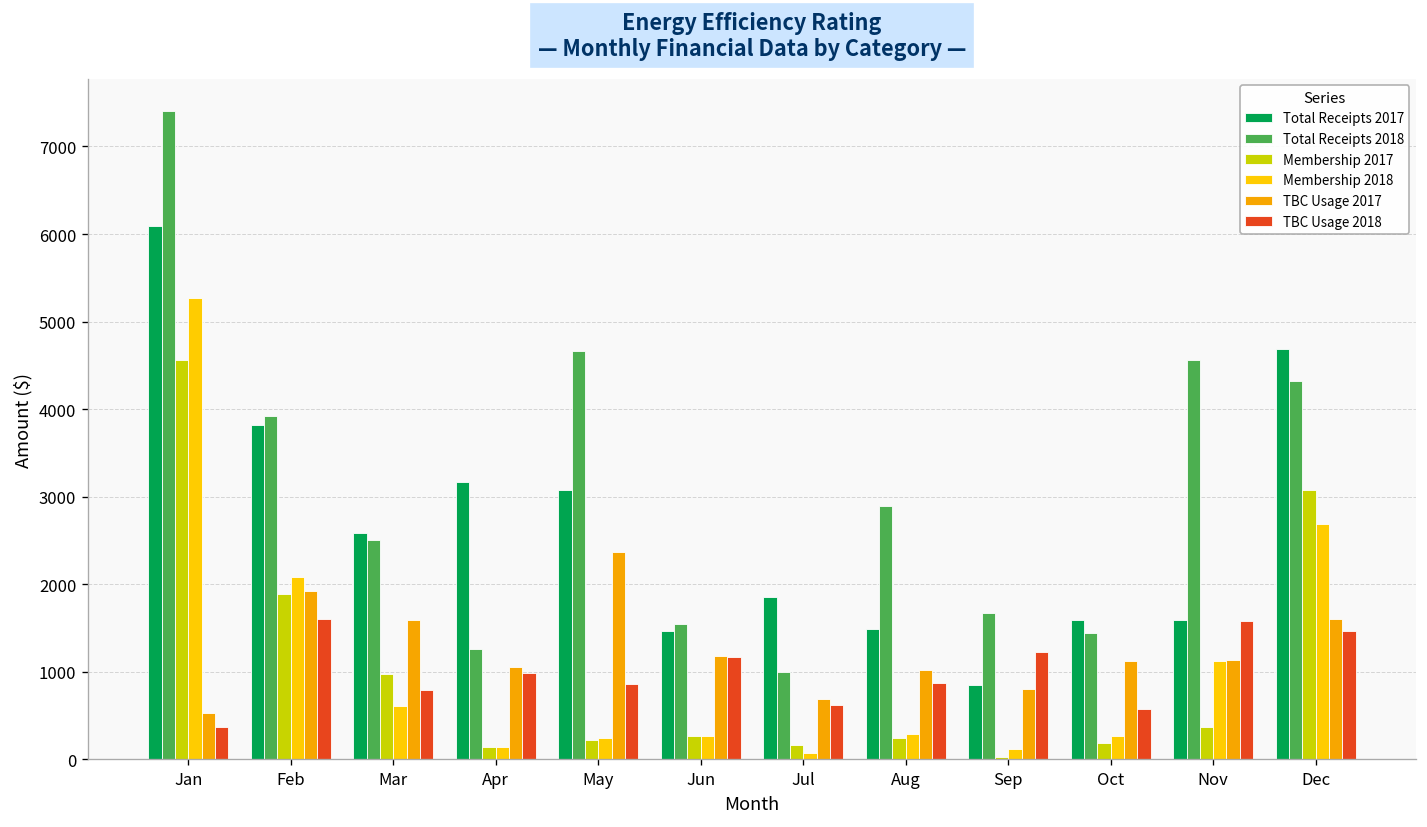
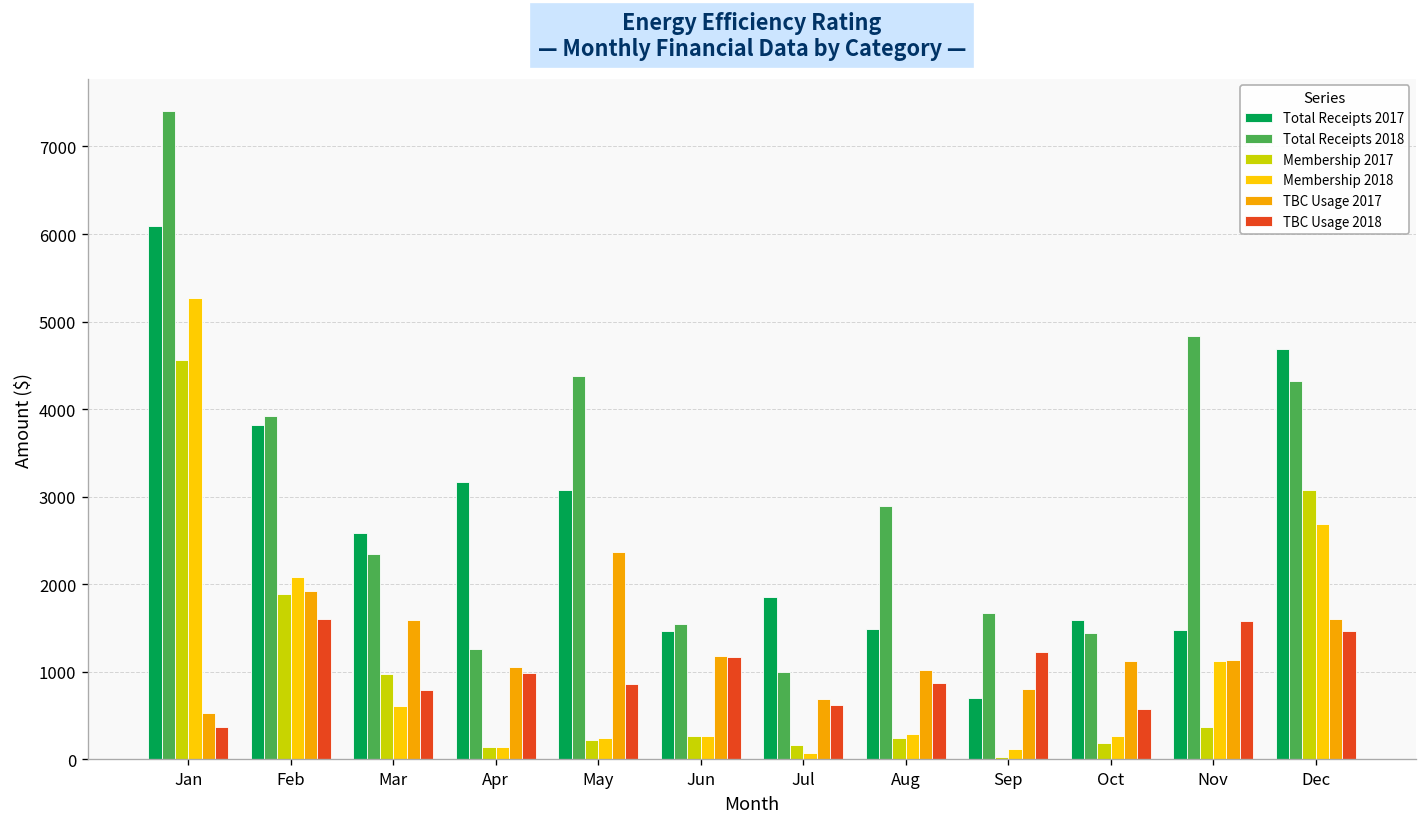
Total Receipts 2018, Mar: 2500 -> 2300
Total Receipts 2018, May: 4700 -> 4400
Total Receipts 2017, Sep: 800 -> 700
Total Receipts 2017, Nov: 1600 -> 1500
Total Receipts 2018, Nov: 4600 -> 4800
